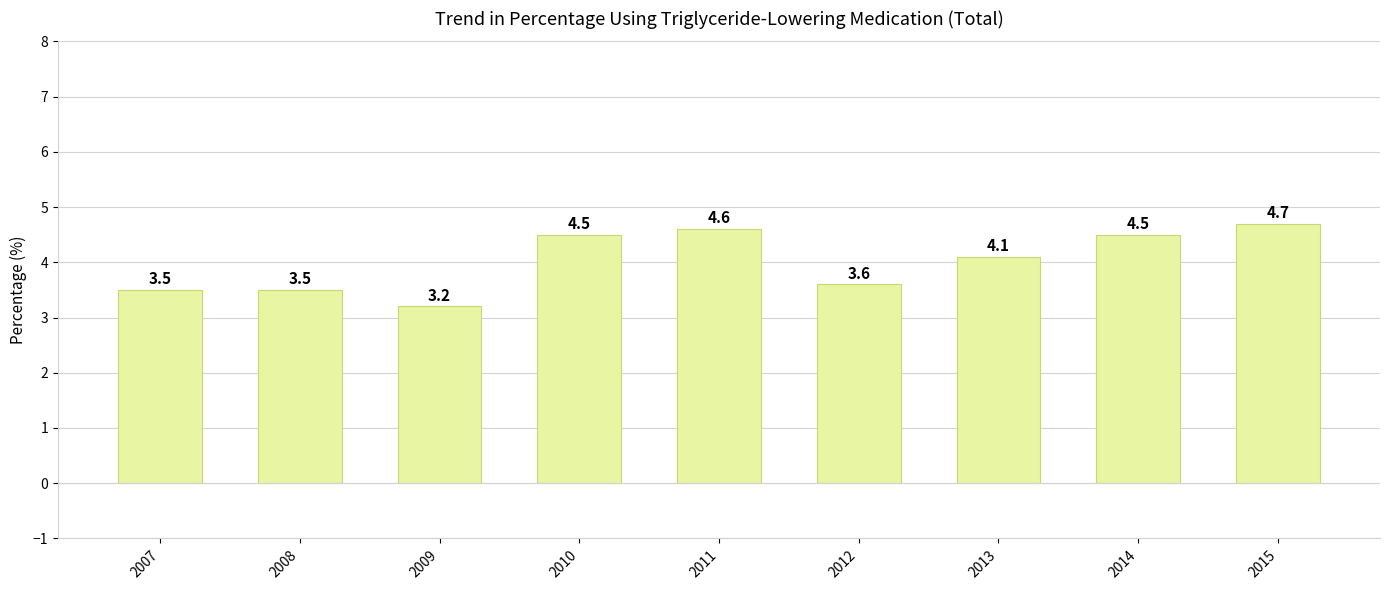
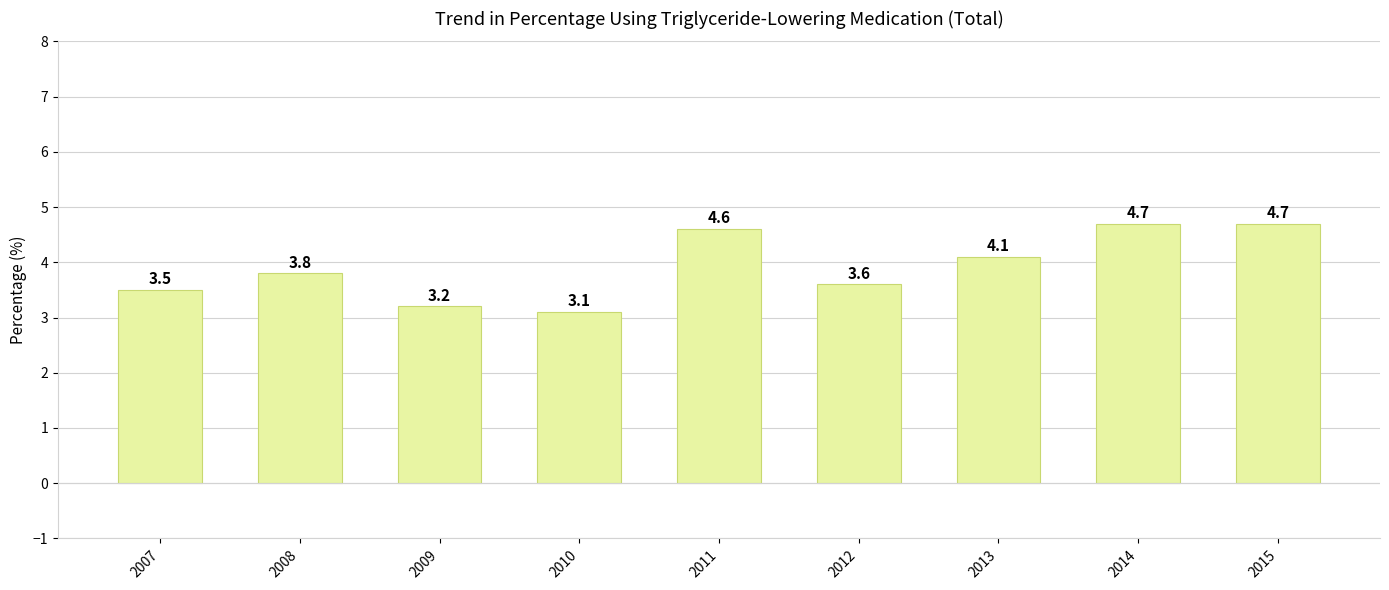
2008: 3.5 -> 3.8
2010: 4.5 -> 3.1
2014: 4.5 -> 4.7
